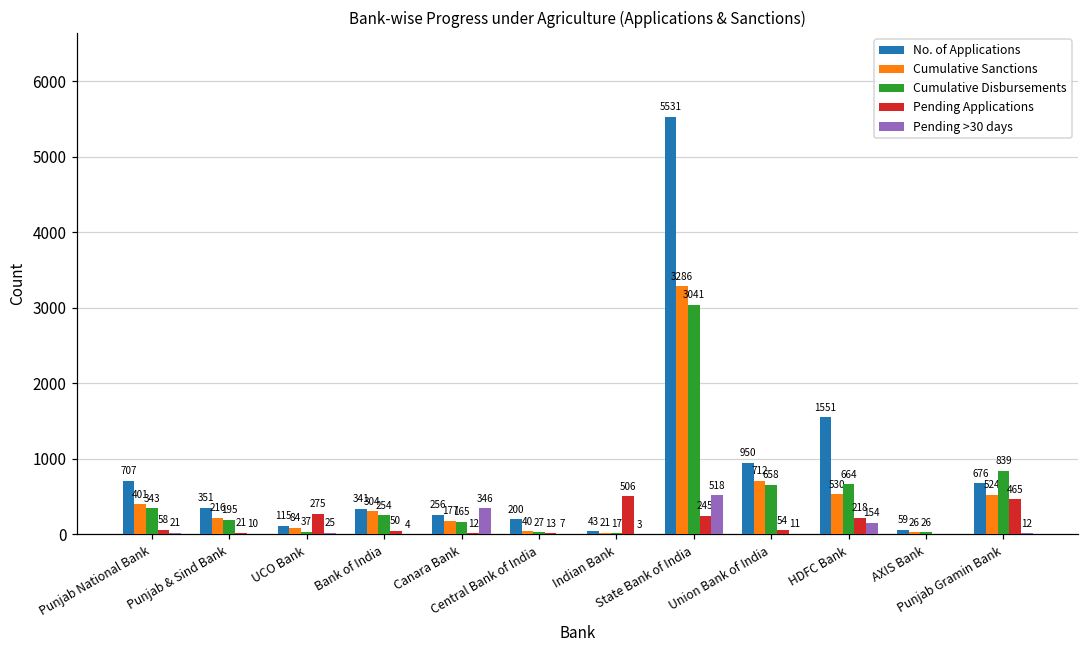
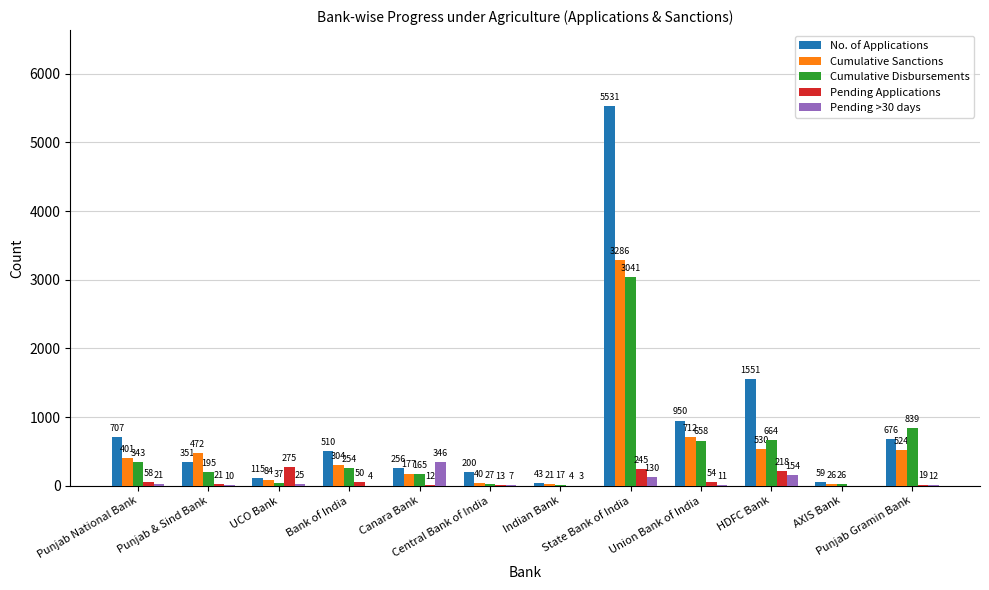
Cumulative Sanctions, Punjab & Sind Bank: 216 -> 472
No. of Applications, Bank of India: 341 -> 510
Pending Applications, Indian Bank: 506 -> 4
Pending >30 days, State Bank of India: 518 -> 130
Pending Applications, Punjab Gramin Bank: 465 -> 19
